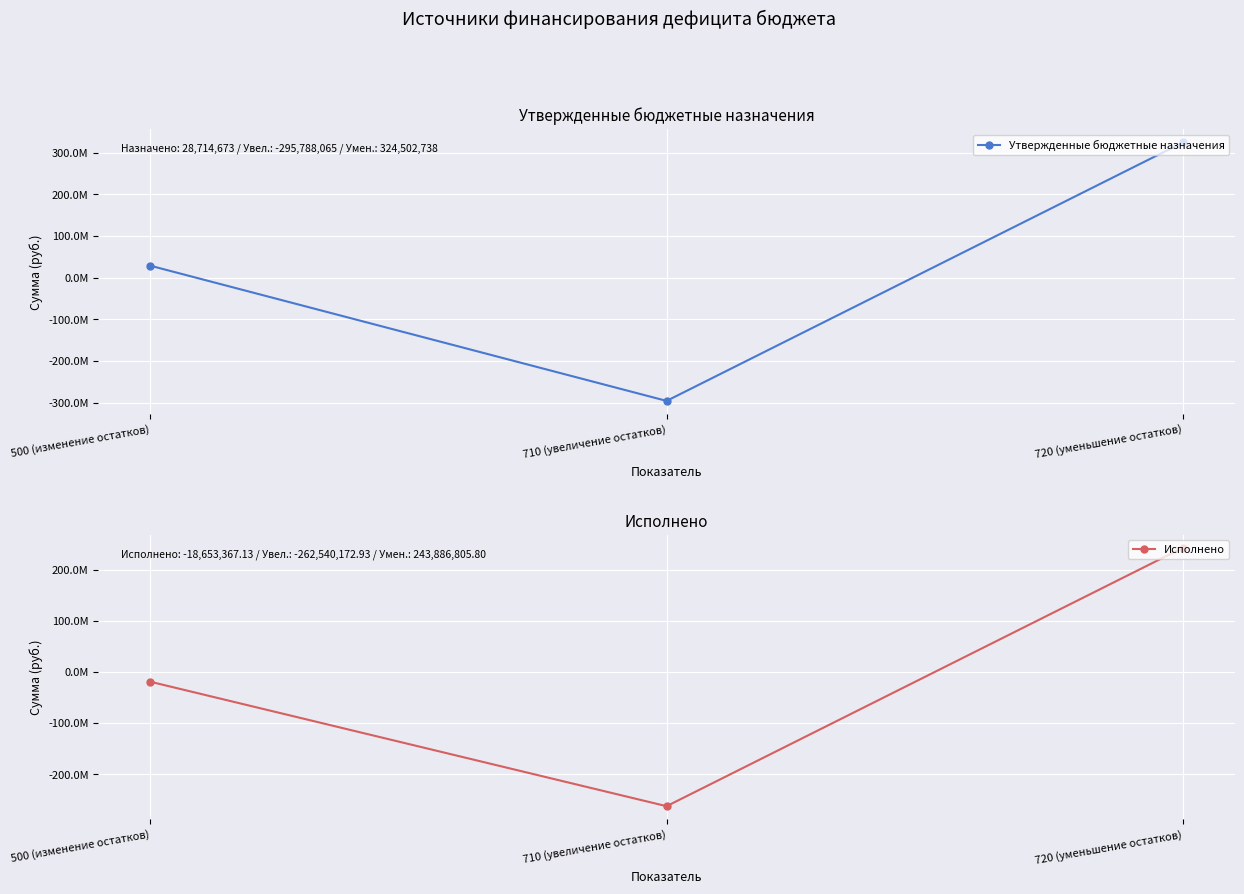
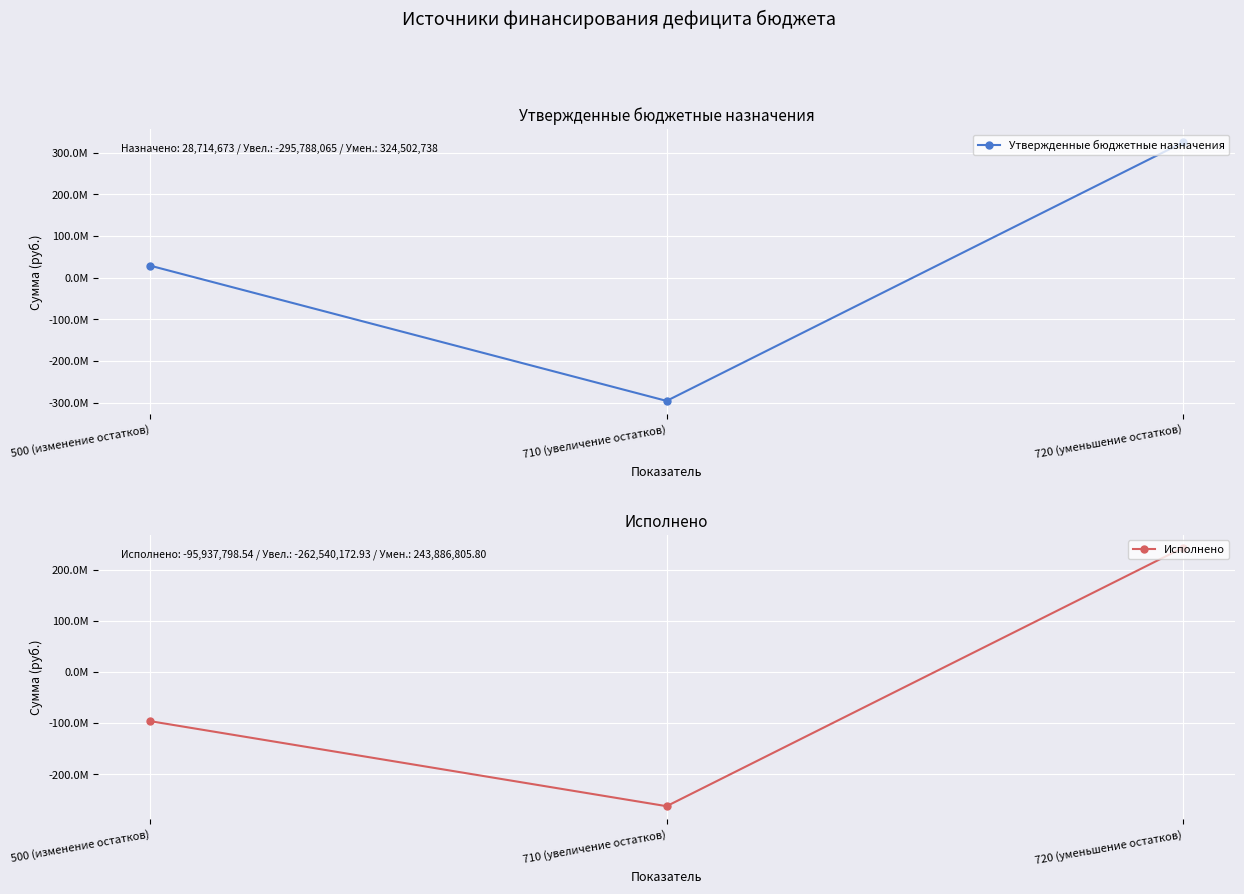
Исполнено, 500 (изменение остатков): -18,653,367.13 -> -95,937,798.54
